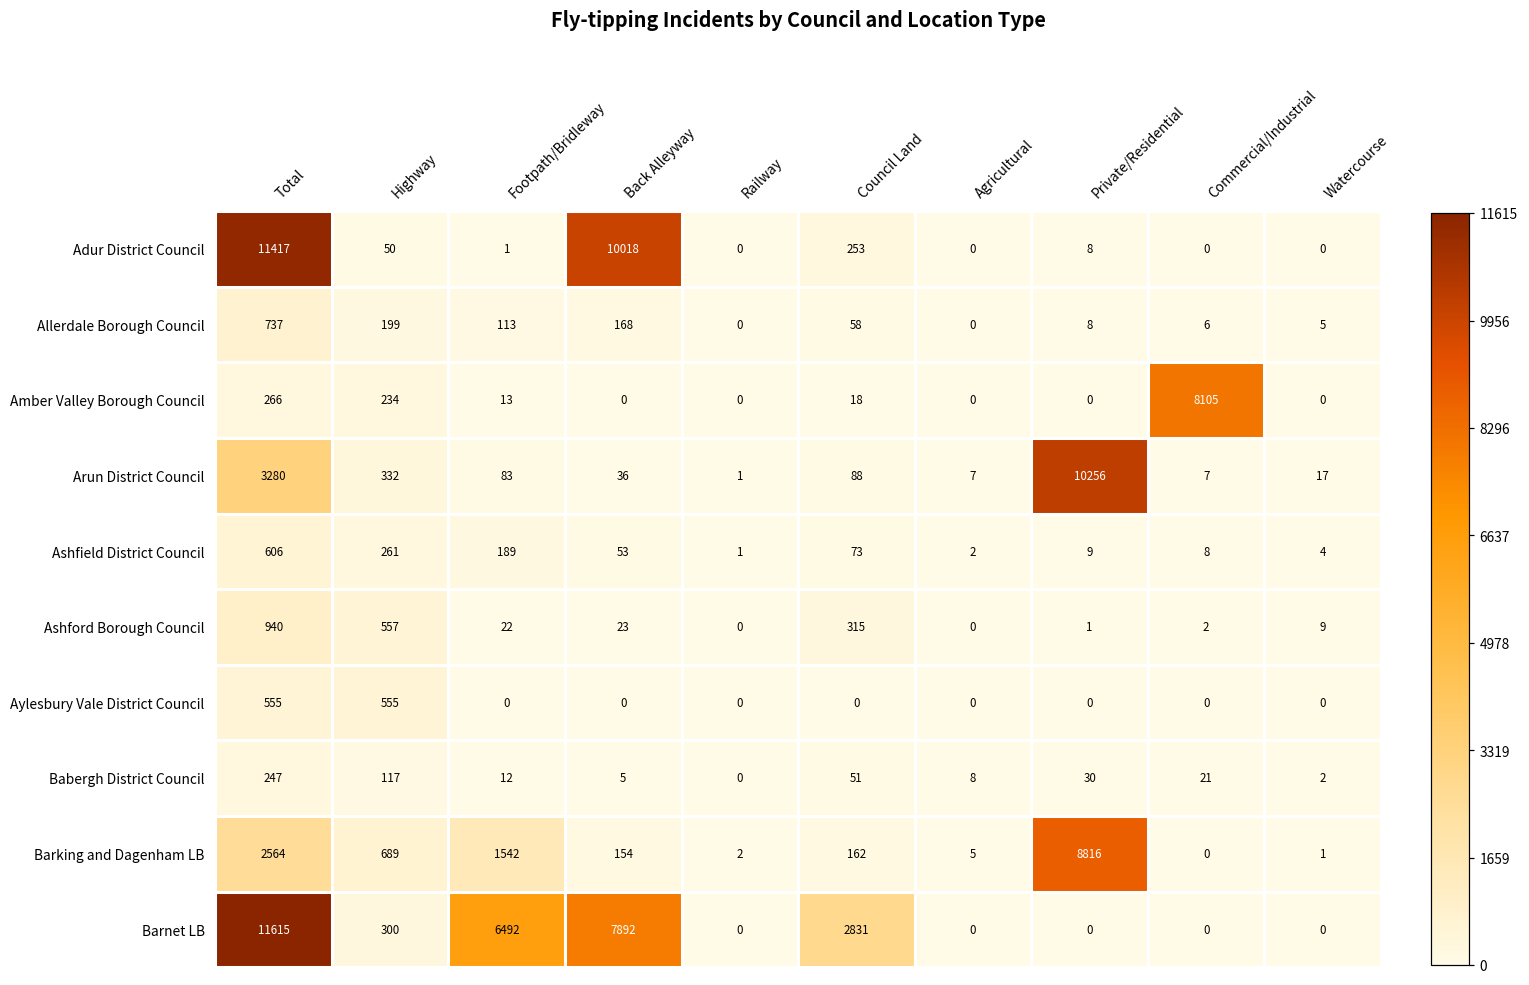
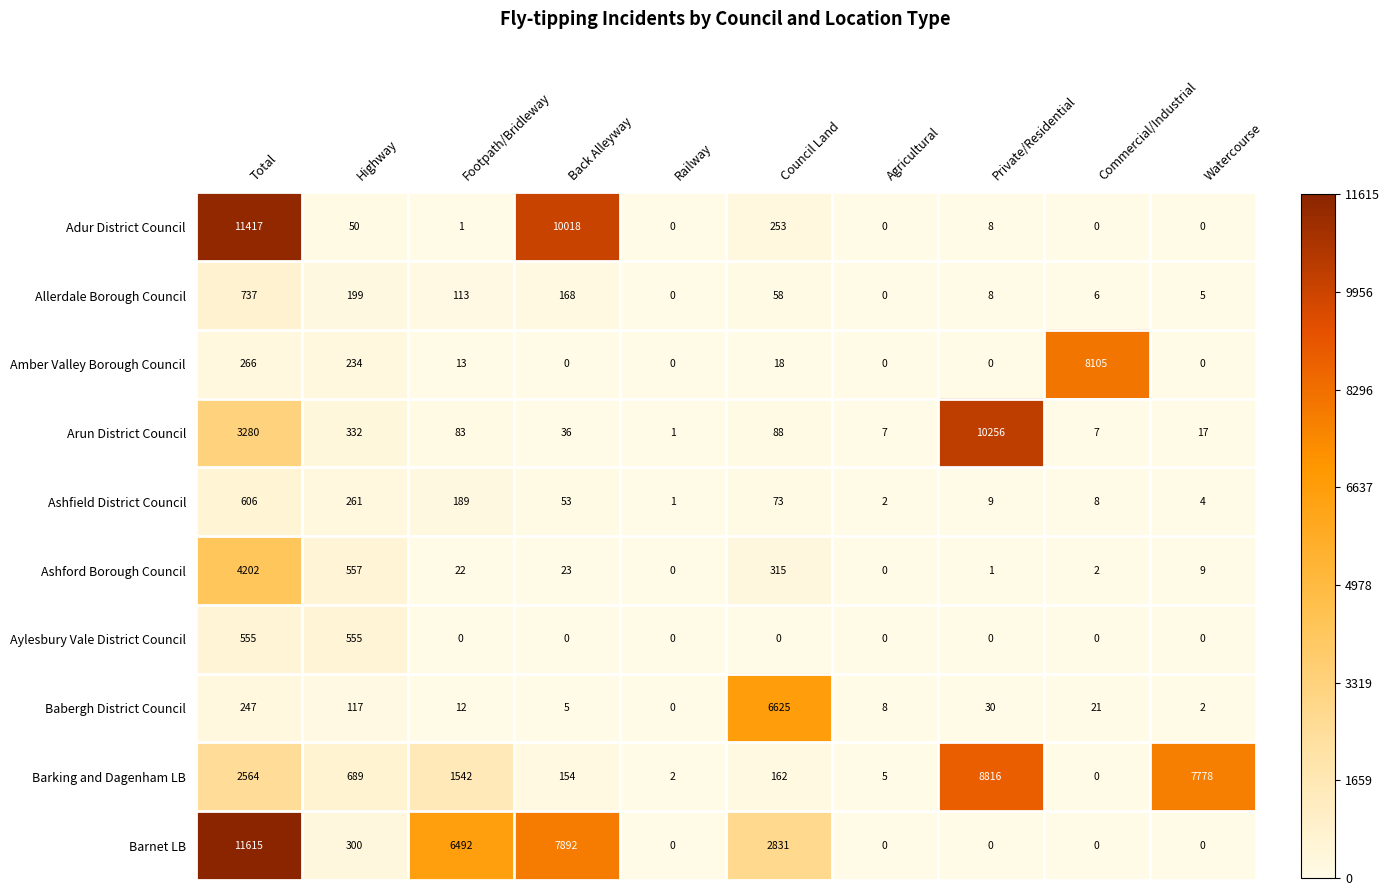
Ashford Borough Council, Total: 940 -> 4202
Babergh District Council, Council Land: 51 -> 6625
Barking and Dagenham LB, Watercourse: 1 -> 7778
